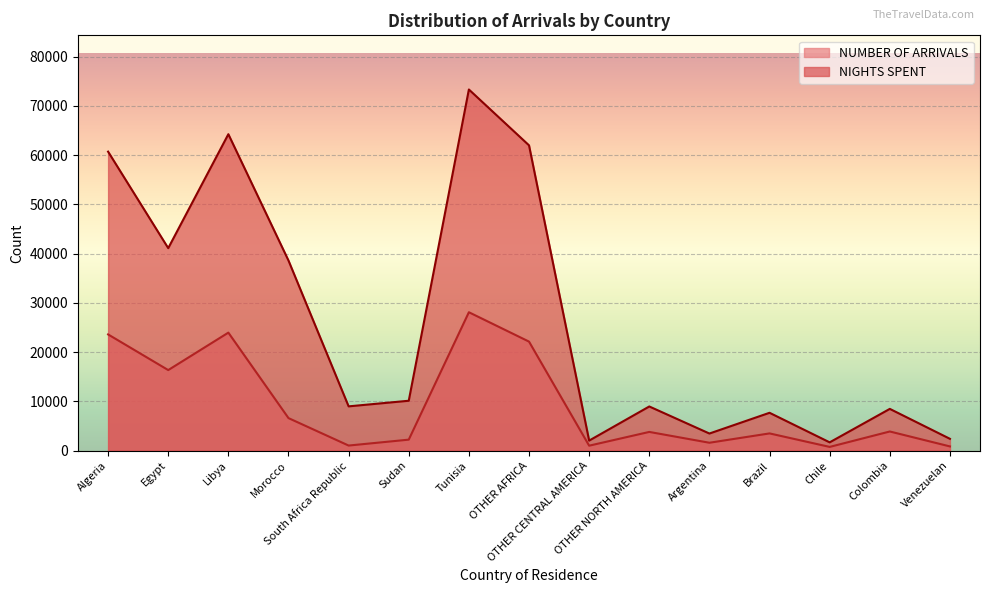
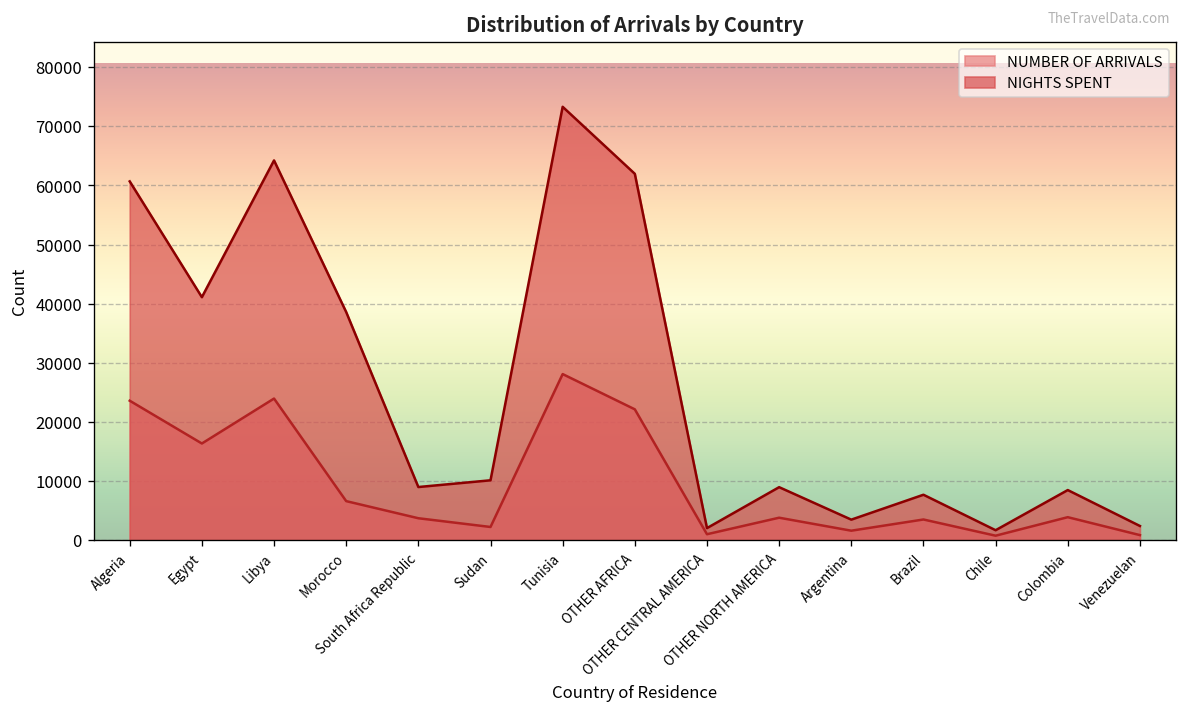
NUMBER OF ARRIVALS, South Africa Republic: 1000 -> 4000
